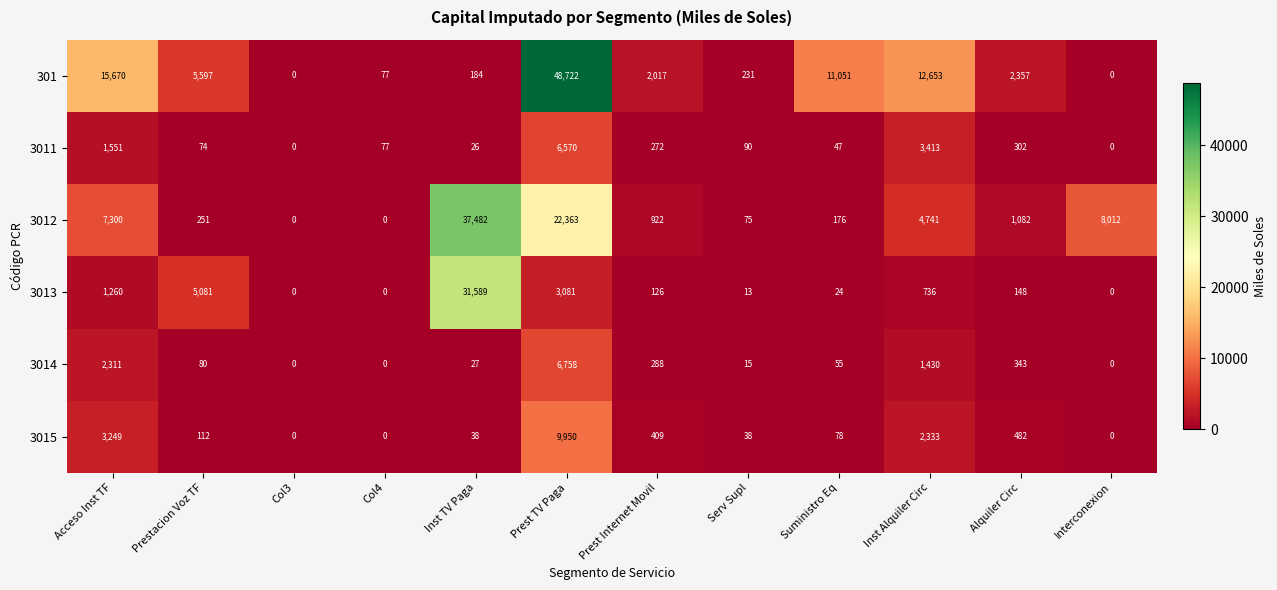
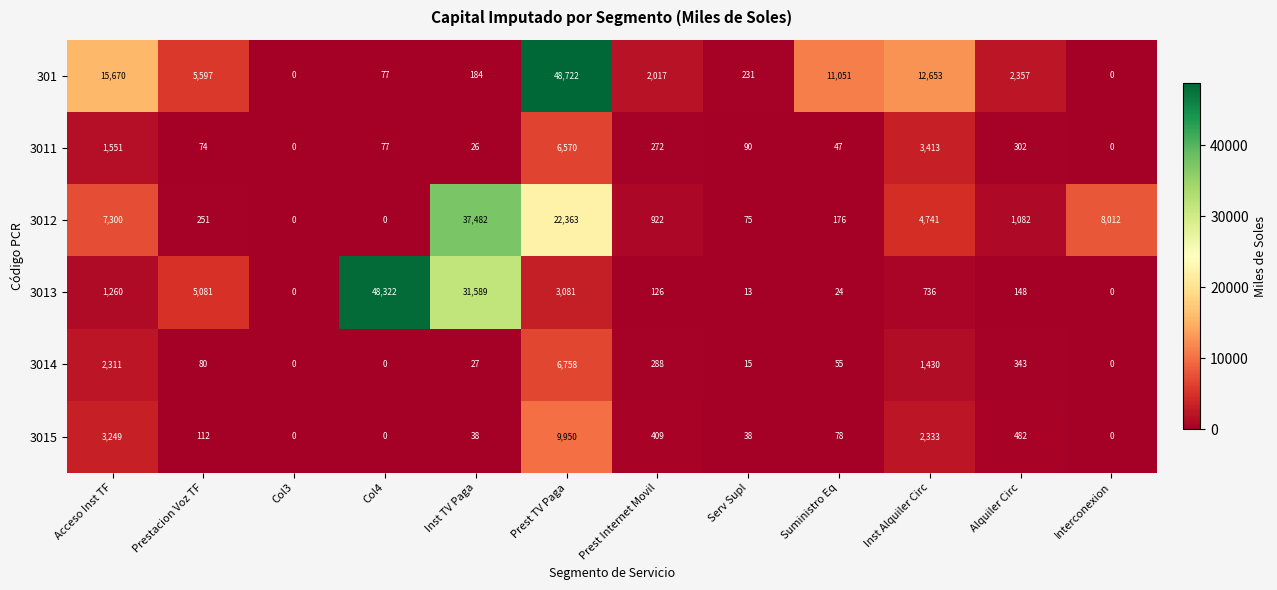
3013, Col4: 0 -> 48,322
